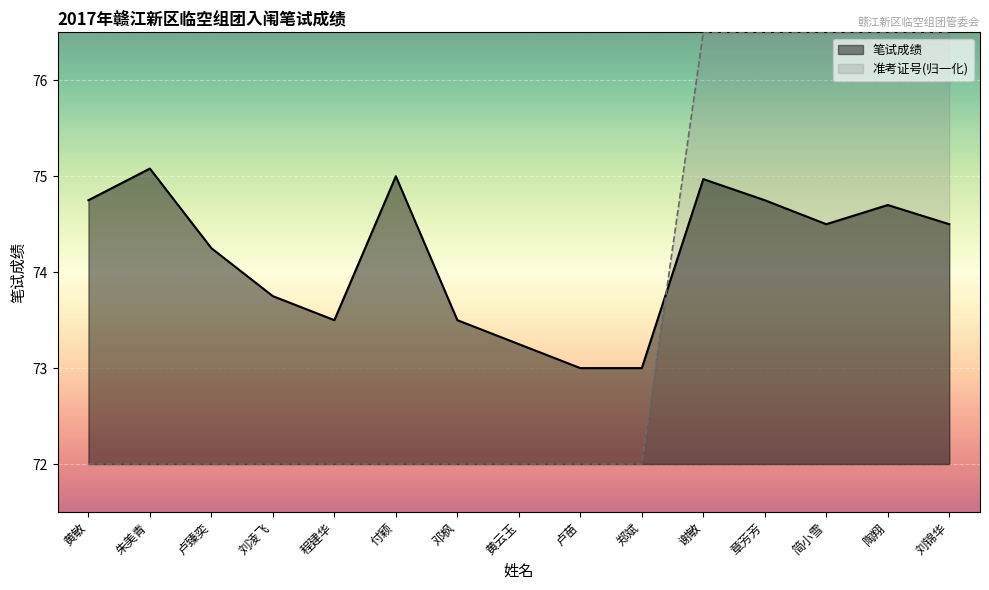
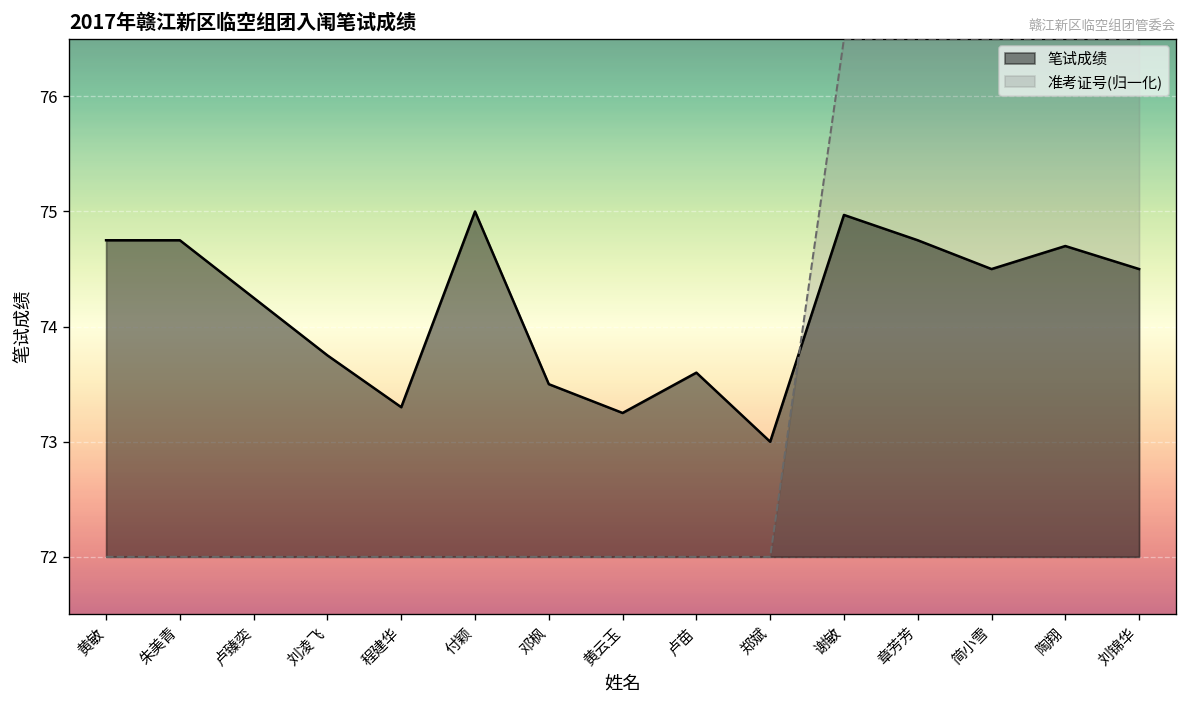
笔试成绩, 朱美青: 75.1 -> 74.8
笔试成绩, 程建华: 73.5 -> 73.3
笔试成绩, 卢苗: 73.0 -> 73.6
